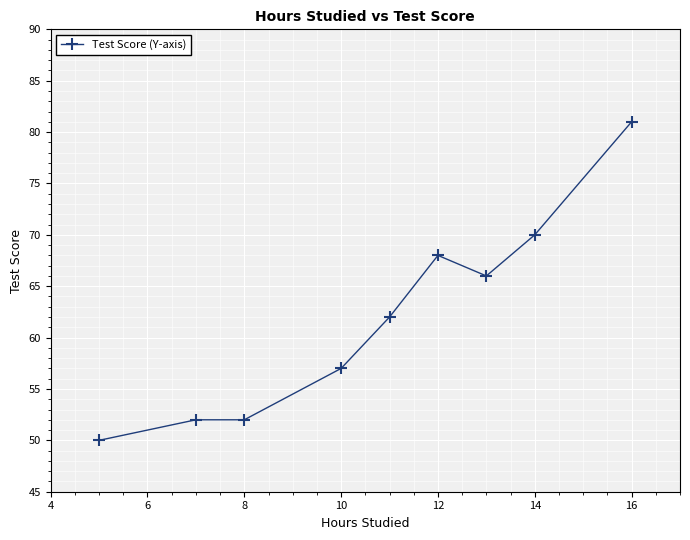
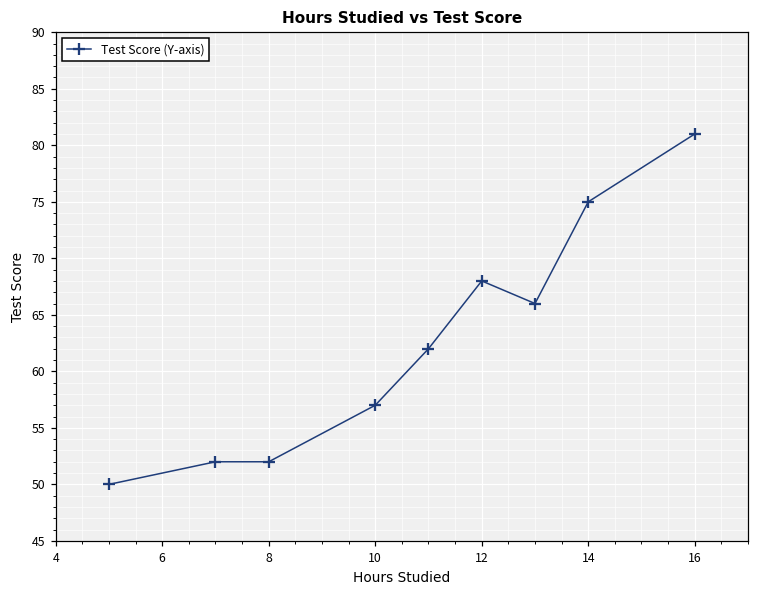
14: 70 -> 75
